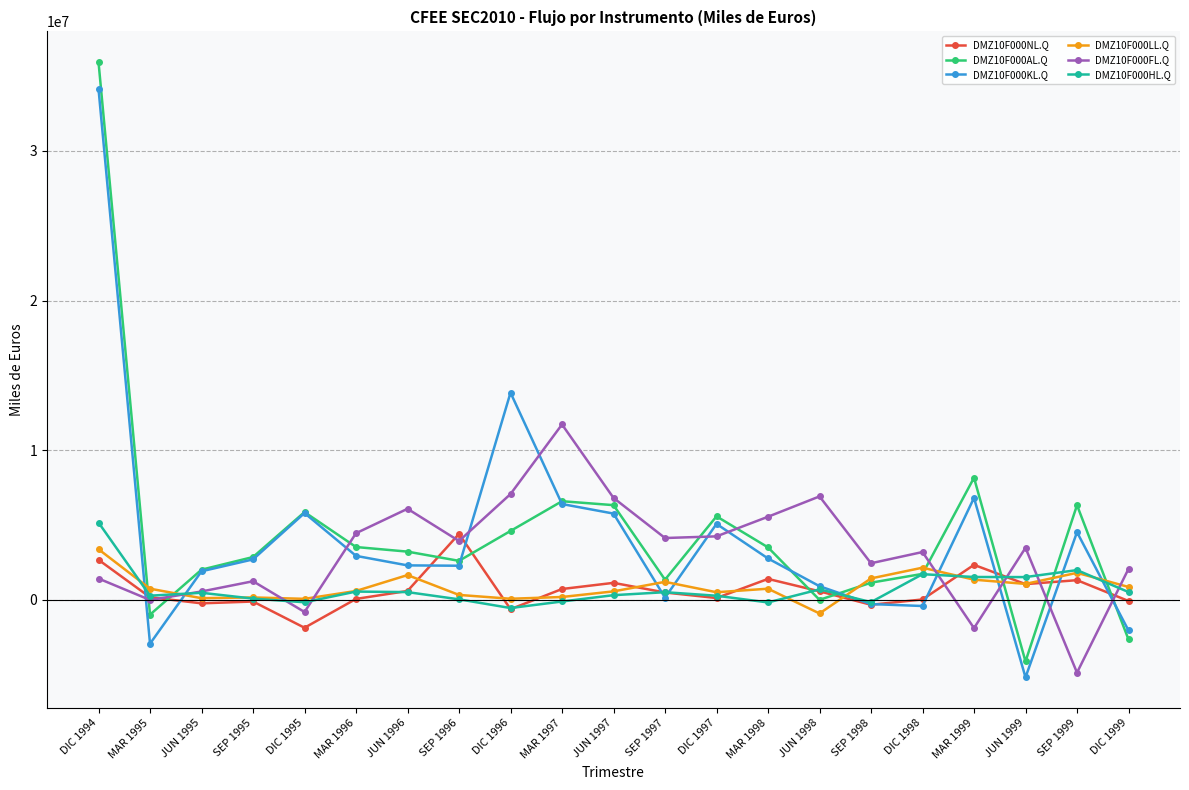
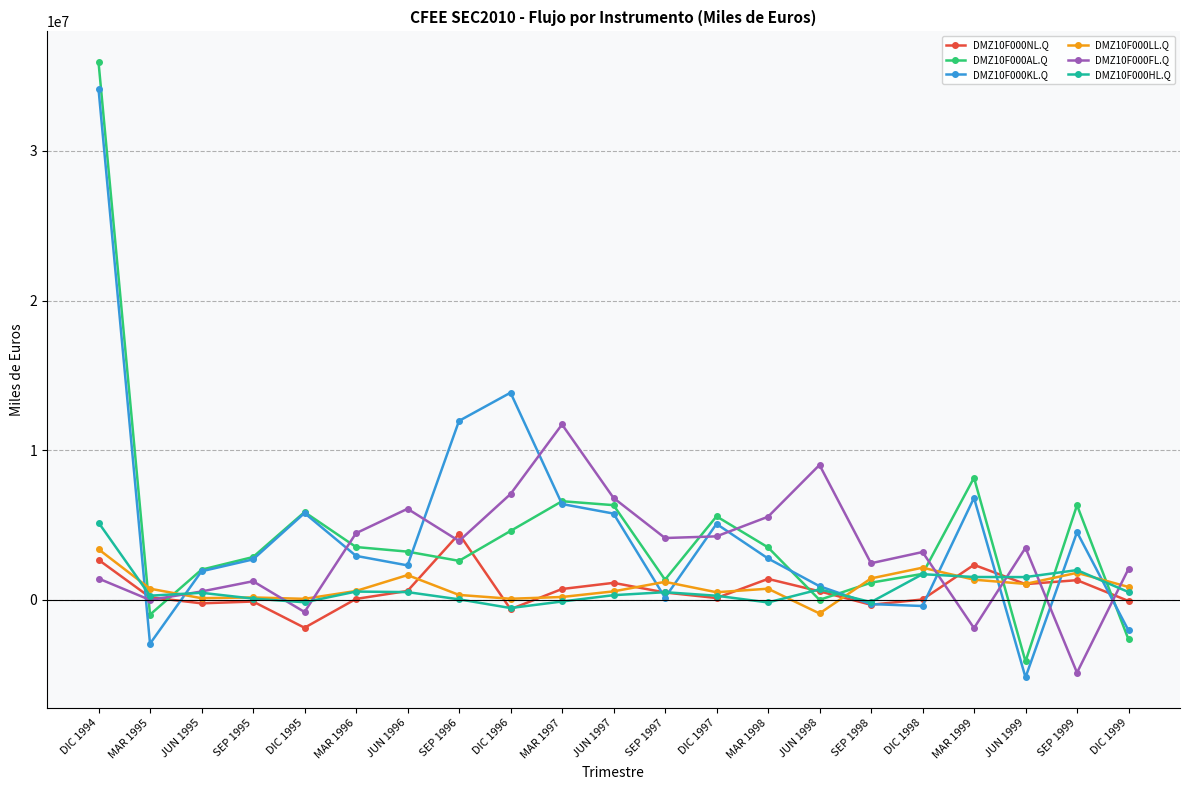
DMZ10F000KL.Q, SEP 1996: 2300000 -> 12000000
DMZ10F000FL.Q, JUN 1998: 6900000 -> 9000000
